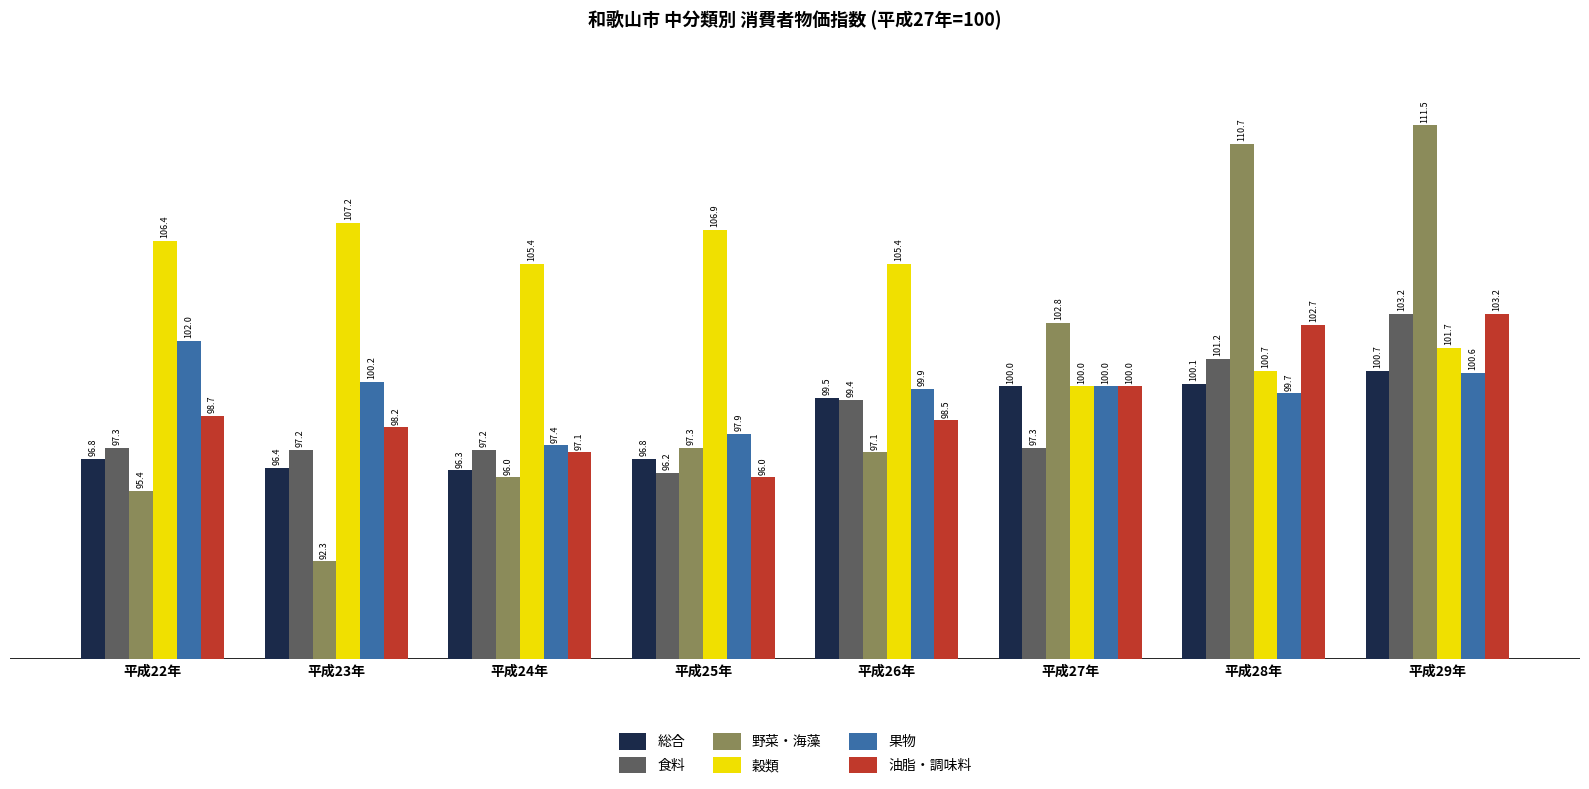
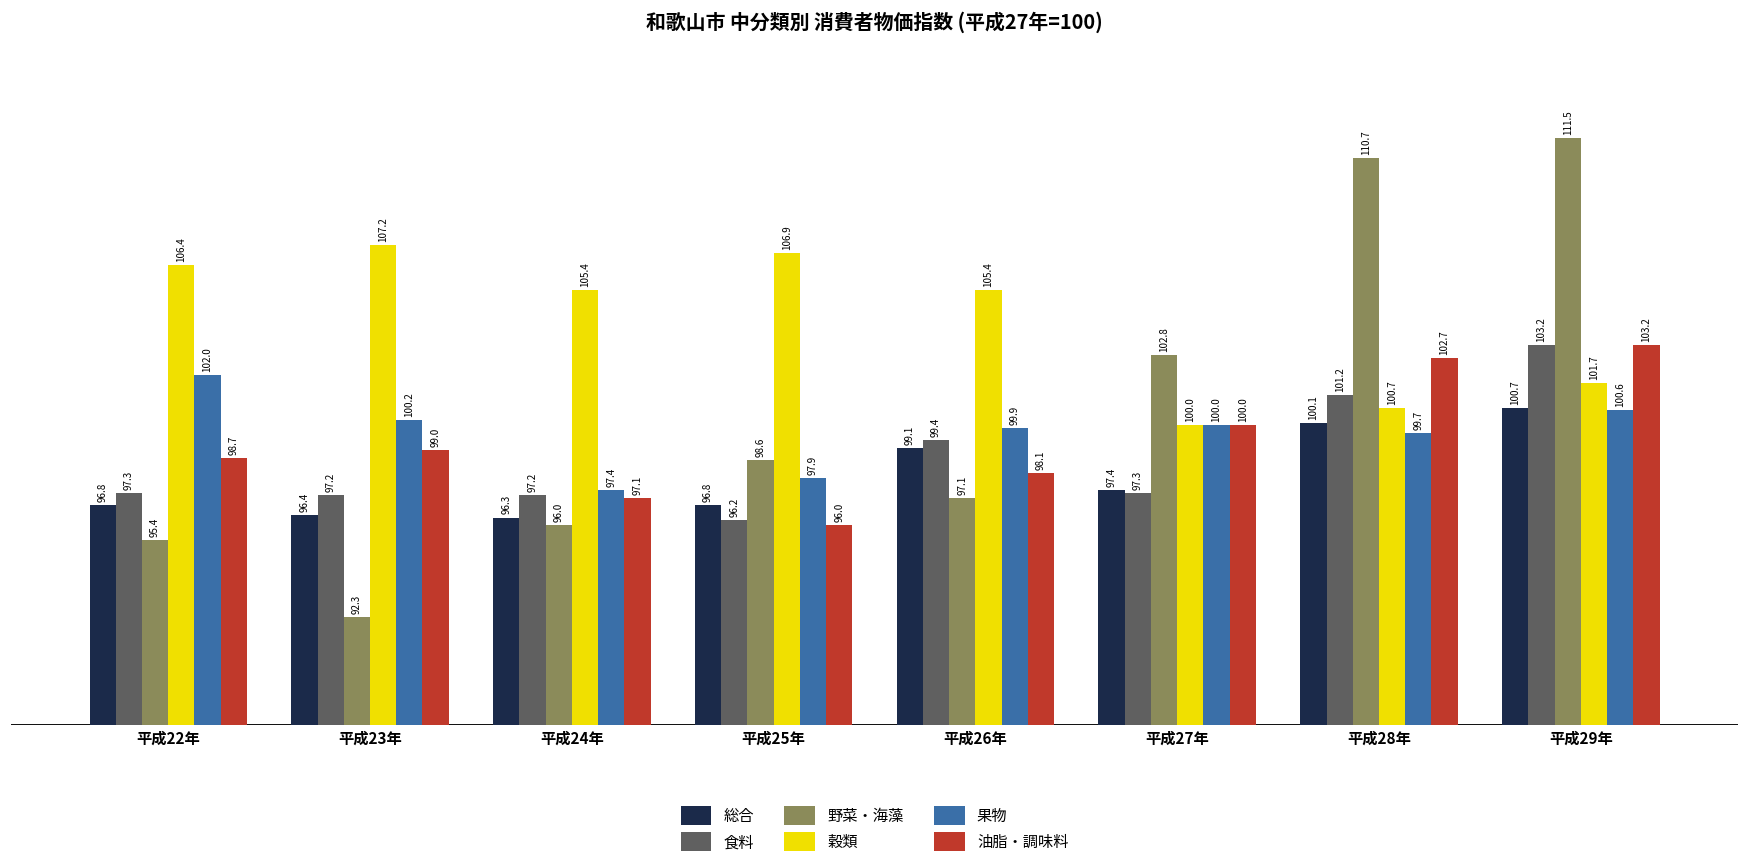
油脂・調味料, 平成23年: 98.2 -> 99.0
野菜・海藻, 平成25年: 97.3 -> 98.6
総合, 平成26年: 99.5 -> 99.1
油脂・調味料, 平成26年: 98.5 -> 98.1
総合, 平成27年: 100.0 -> 97.4
